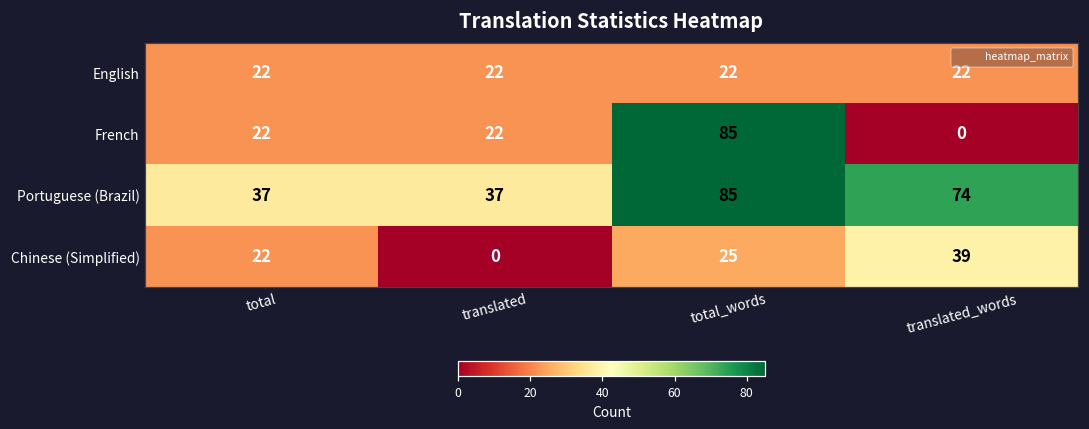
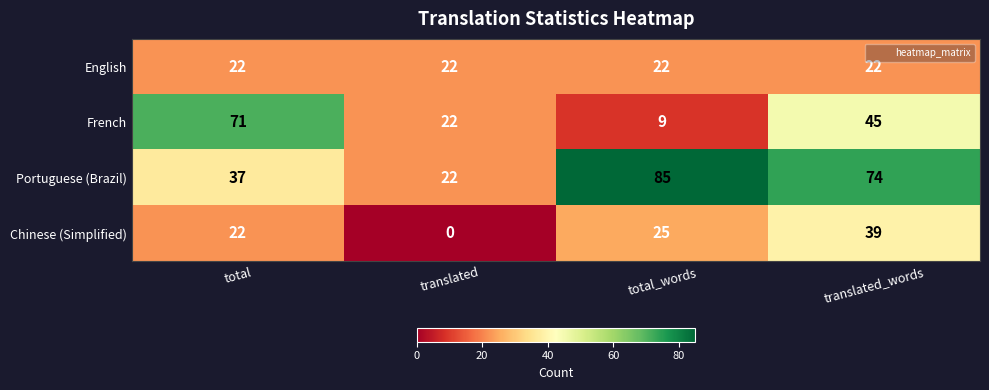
French, total: 22 -> 71
French, total_words: 85 -> 9
French, translated_words: 0 -> 45
Portuguese (Brazil), translated: 37 -> 22
